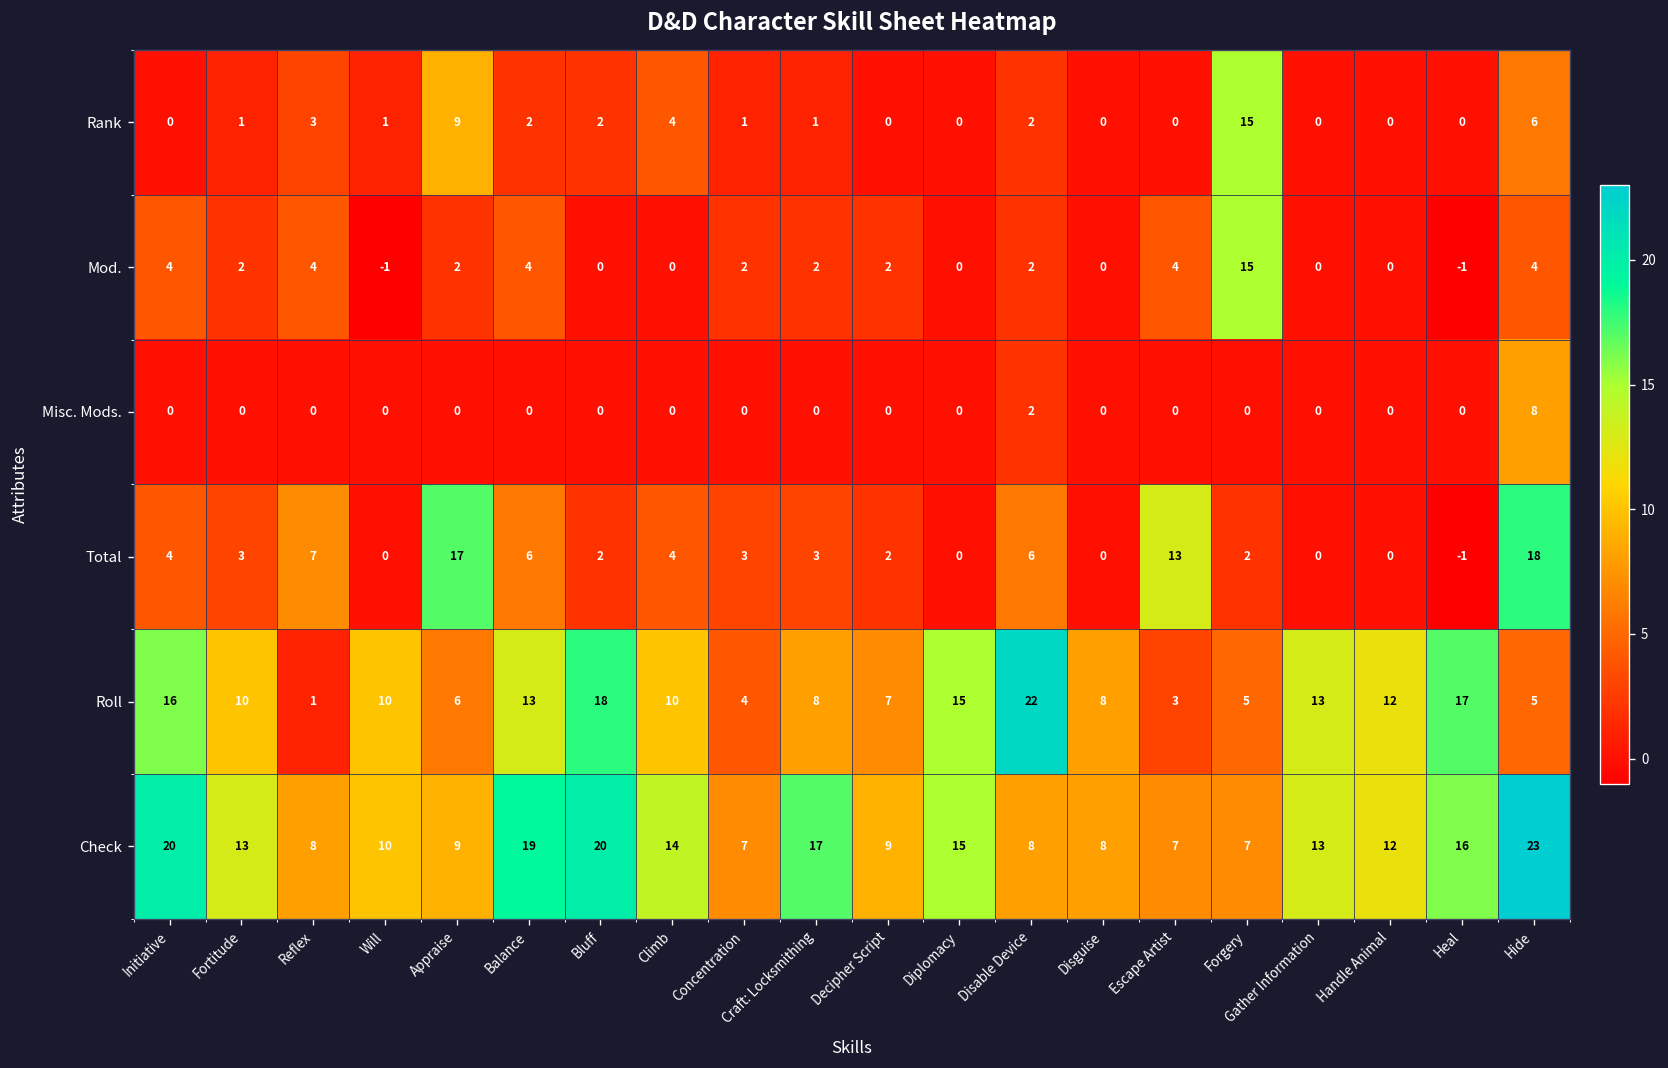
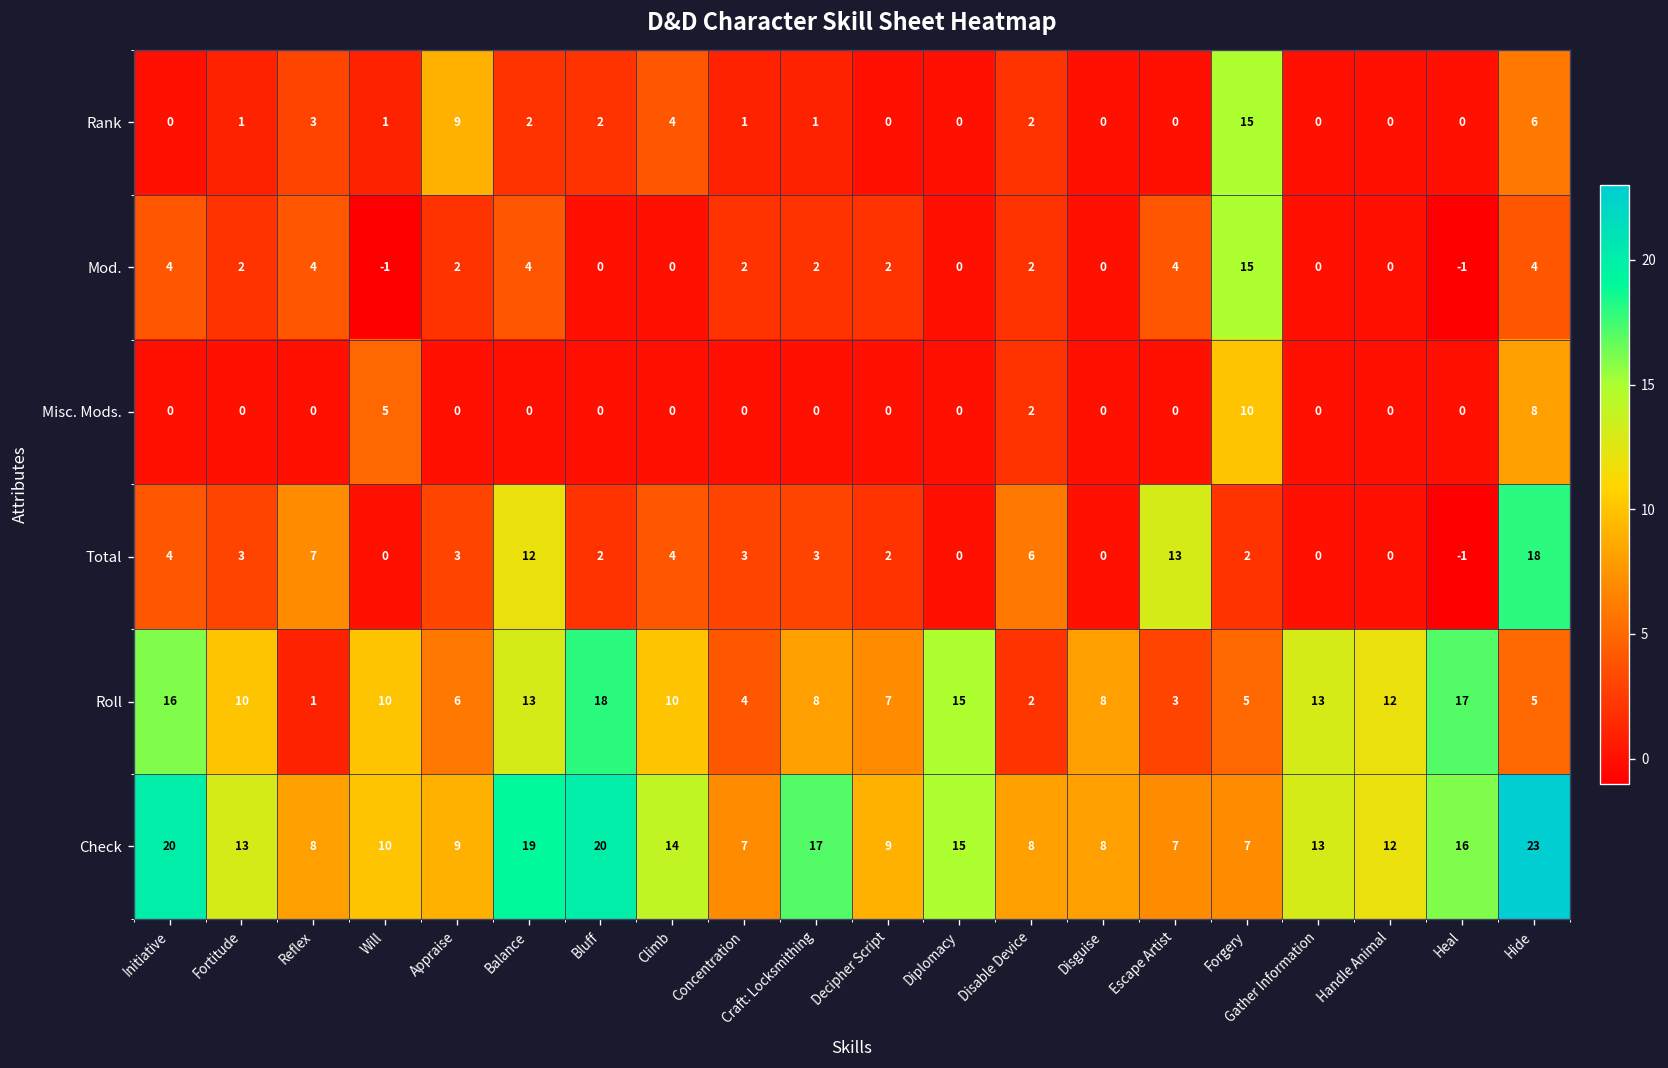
Misc. Mods., Will: 0 -> 5
Misc. Mods., Forgery: 0 -> 10
Total, Appraise: 17 -> 3
Total, Balance: 6 -> 12
Roll, Disable Device: 22 -> 2
